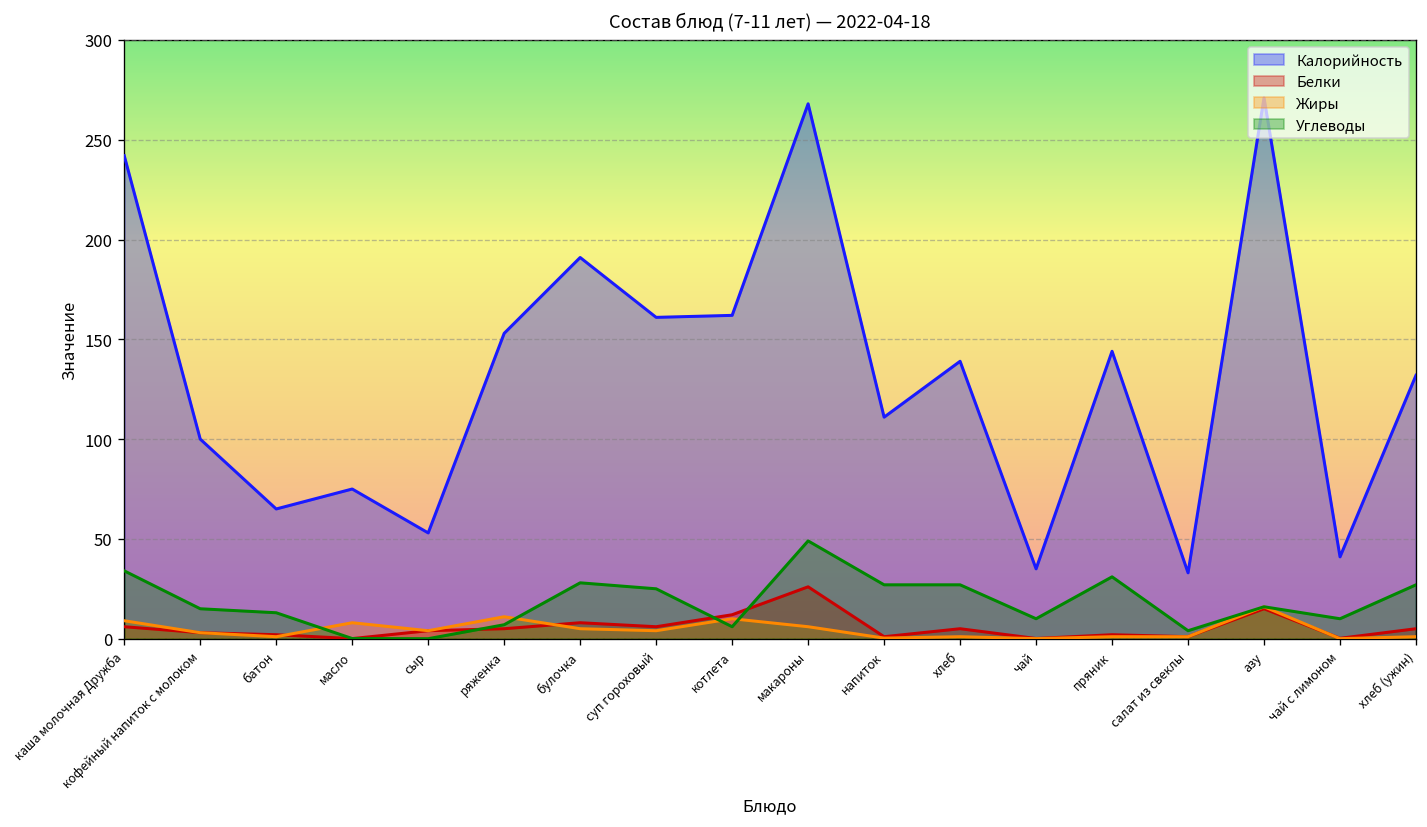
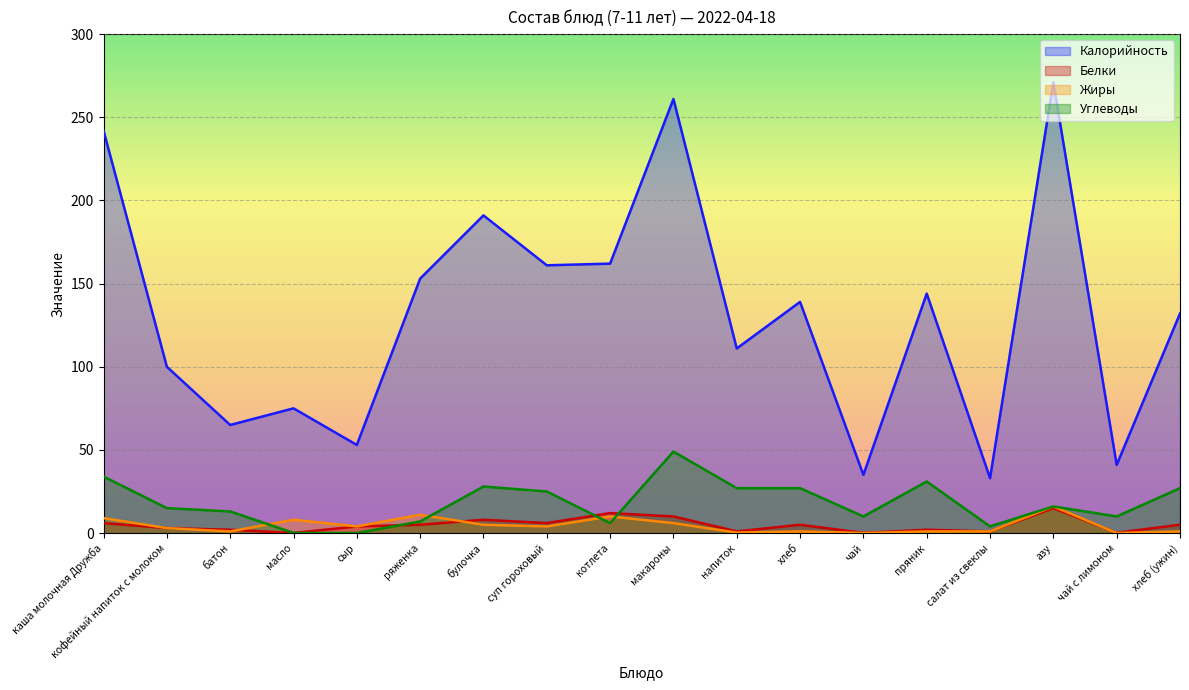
Калорийность, макароны: 268 -> 261
Белки, макароны: 26 -> 10
